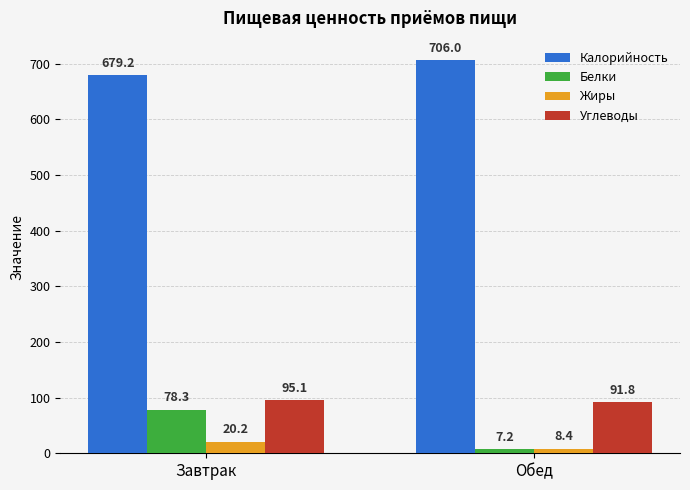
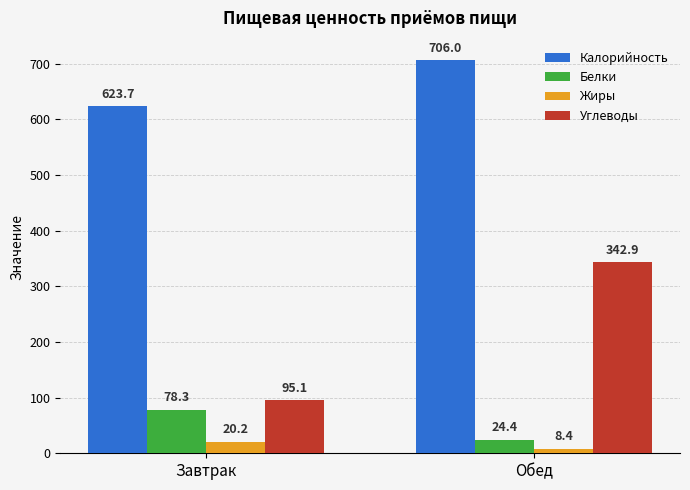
Калорийность, Завтрак: 679.2 -> 623.7
Белки, Обед: 7.2 -> 24.4
Углеводы, Обед: 91.8 -> 342.9
